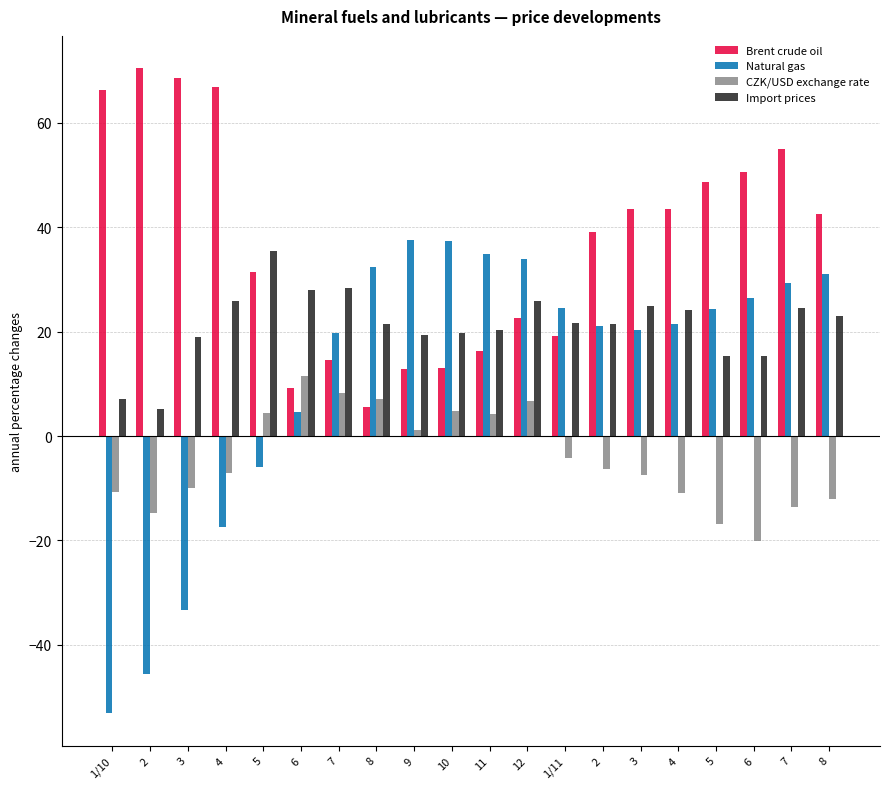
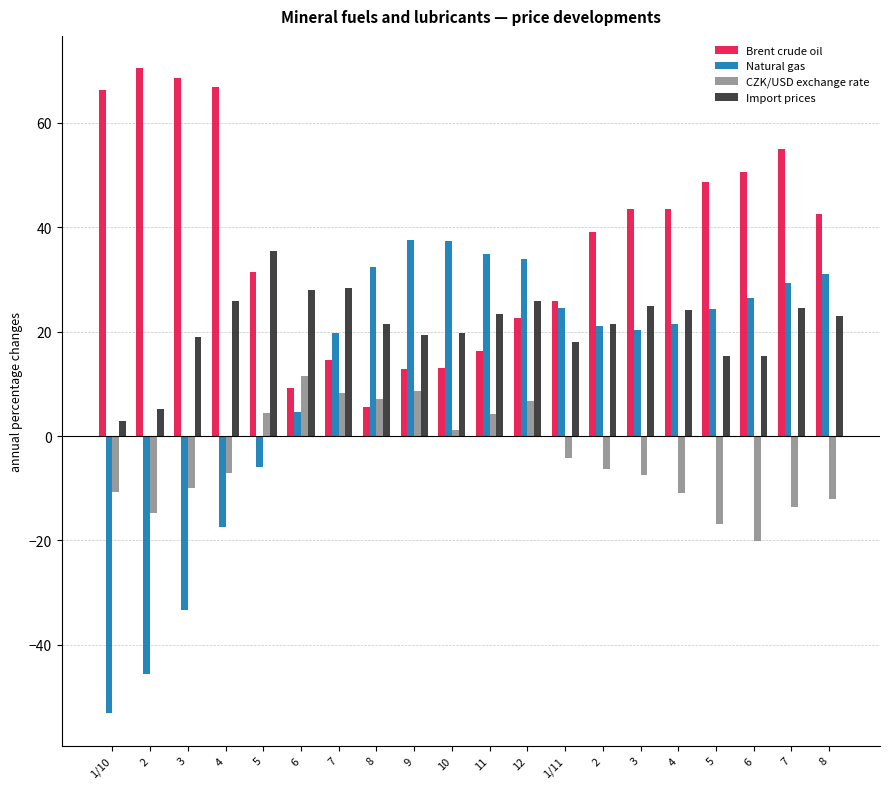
Import prices, 1/10: 7 -> 3
CZK/USD exchange rate, 9: 1 -> 9
CZK/USD exchange rate, 10: 5 -> 1
Import prices, 11: 20 -> 23
Brent crude oil, 1/11: 19 -> 26
Import prices, 1/11: 22 -> 18
